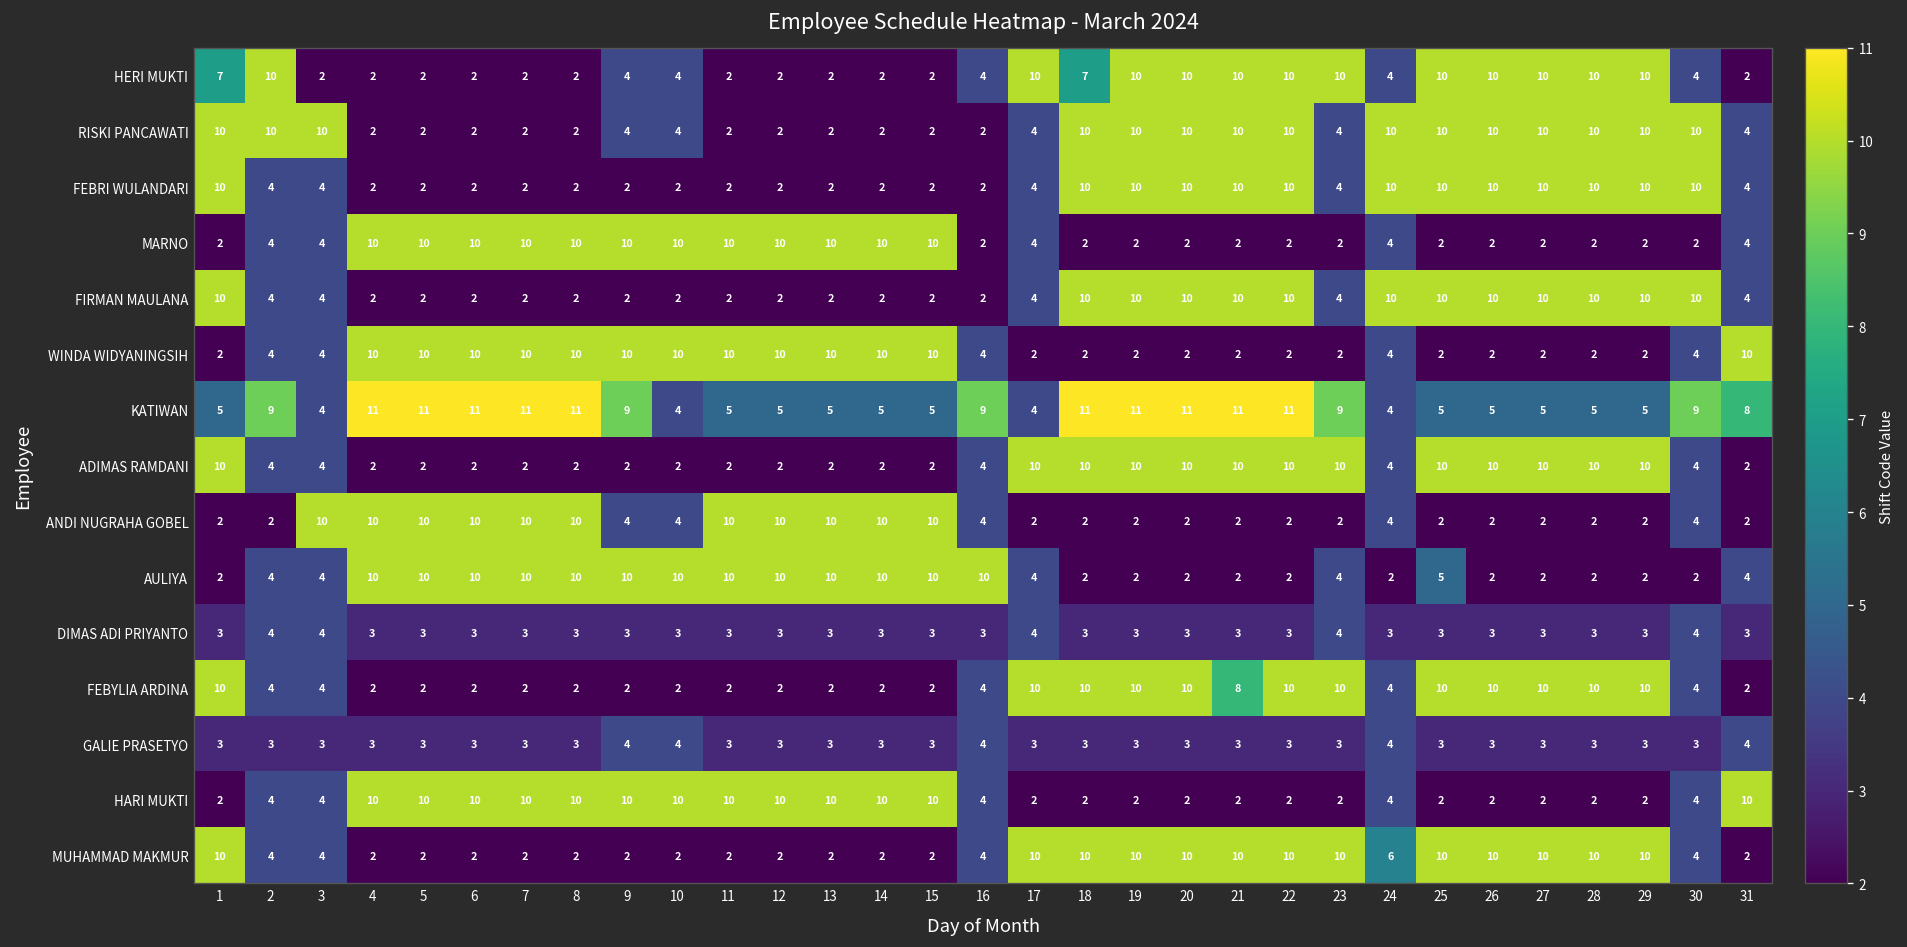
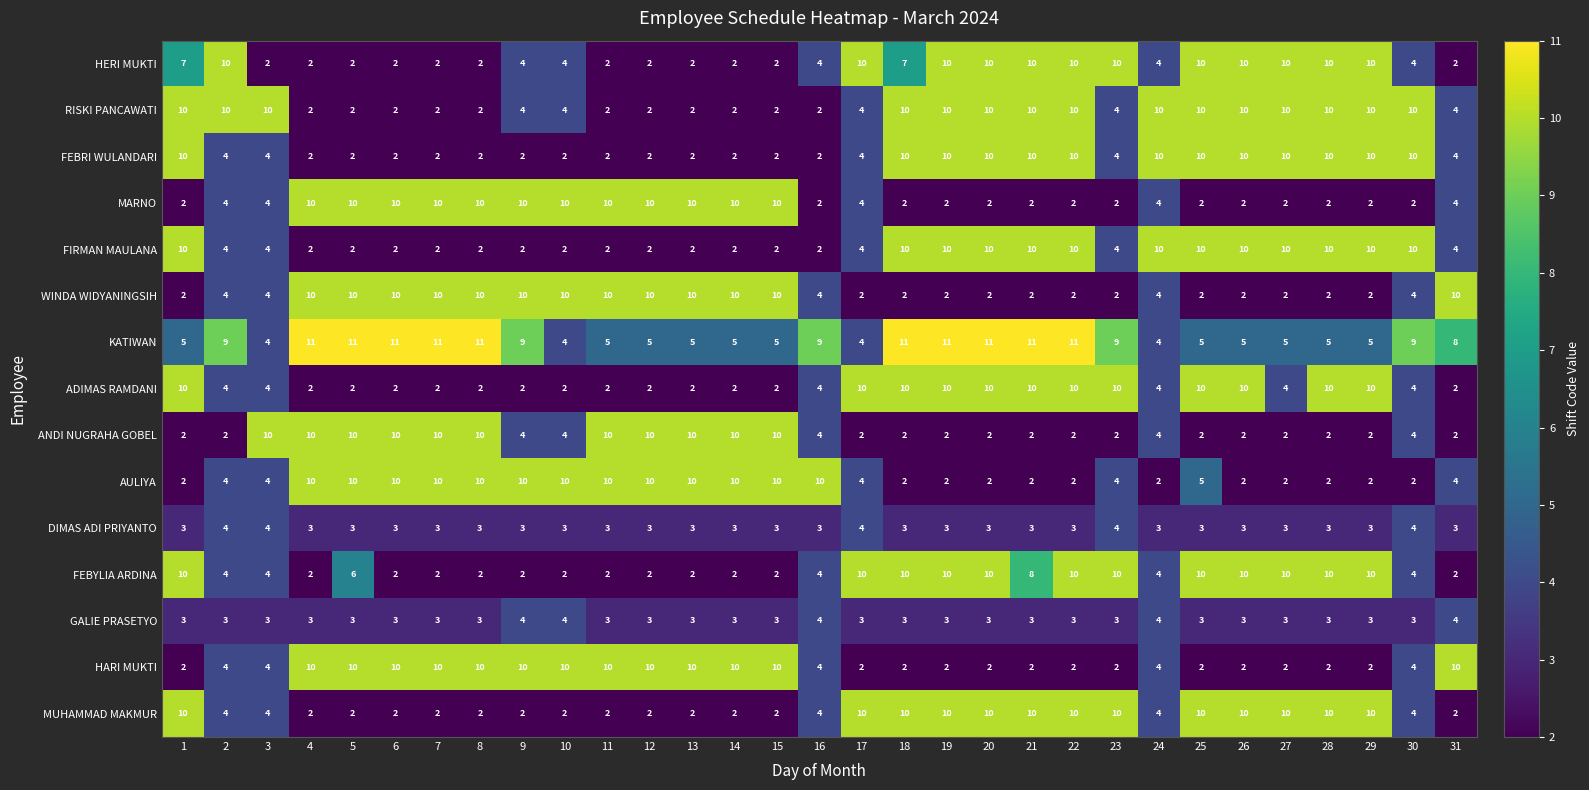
ADIMAS RAMDANI, 27: 10 -> 4
FEBYLIA ARDINA, 5: 2 -> 6
MUHAMMAD MAKMUR, 24: 6 -> 4
